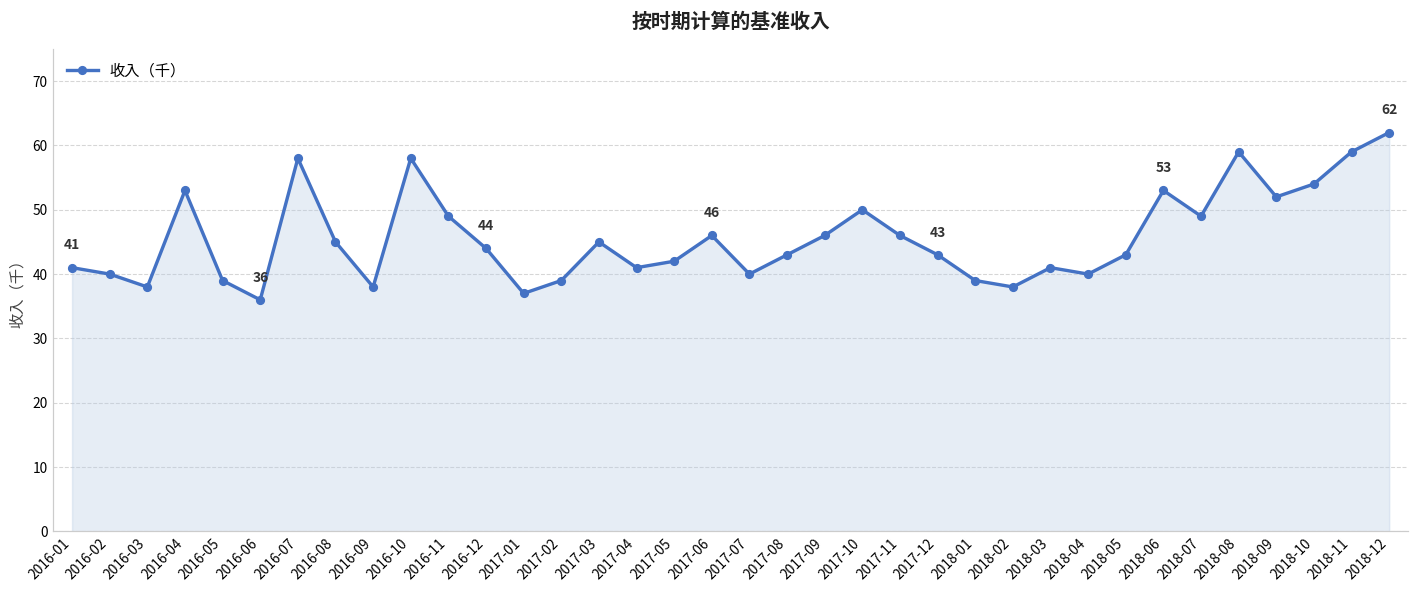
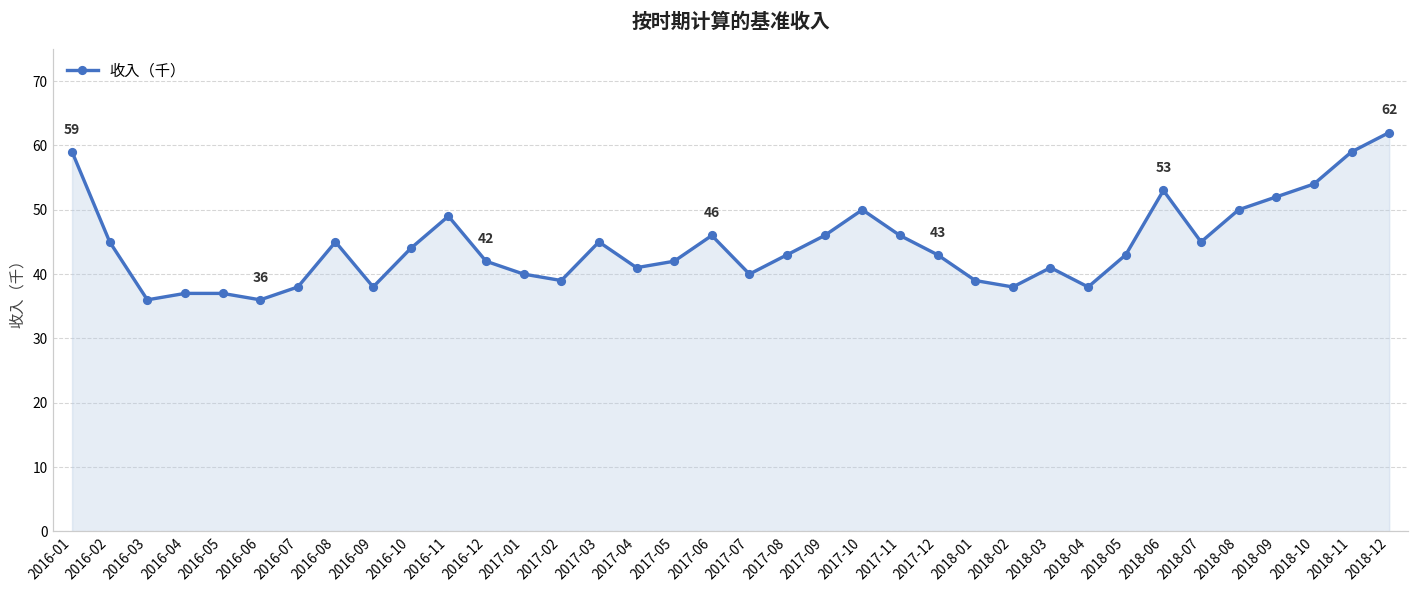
2016-01: 41 -> 59
2016-02: 40 -> 45
2016-03: 38 -> 36
2016-04: 53 -> 37
2016-05: 39 -> 37
2016-07: 58 -> 38
2016-10: 58 -> 44
2016-12: 44 -> 42
2017-01: 37 -> 40
2018-04: 40 -> 38
2018-07: 49 -> 45
2018-08: 59 -> 50
